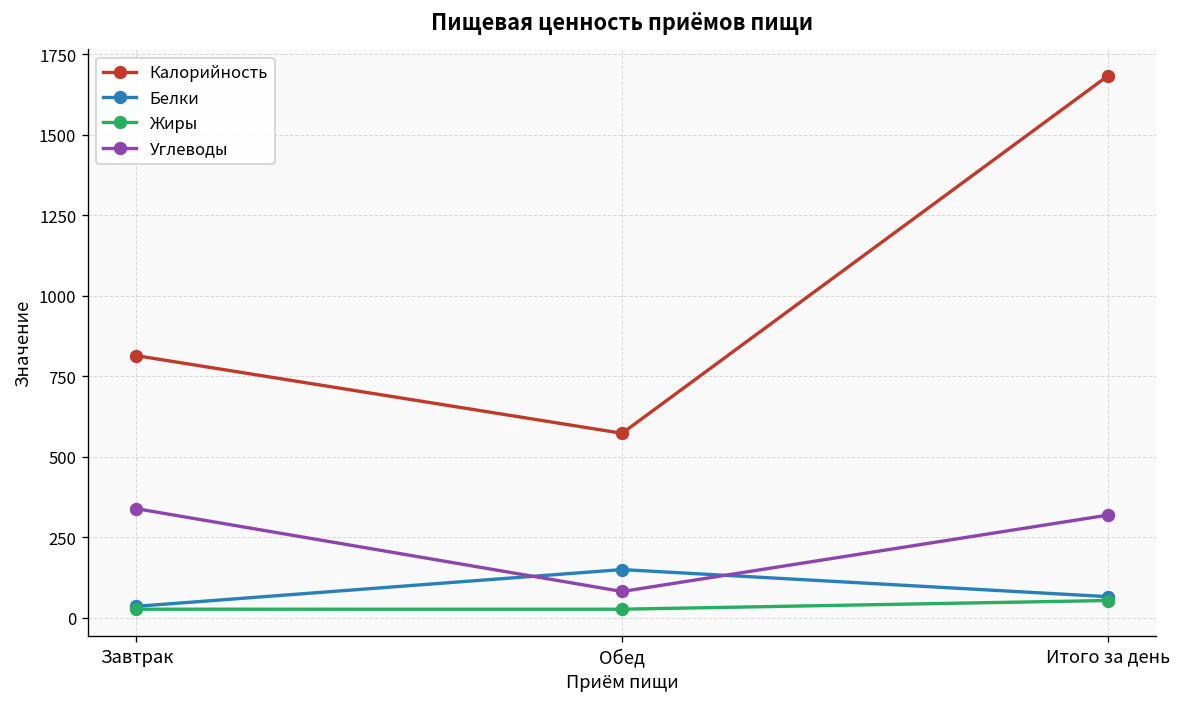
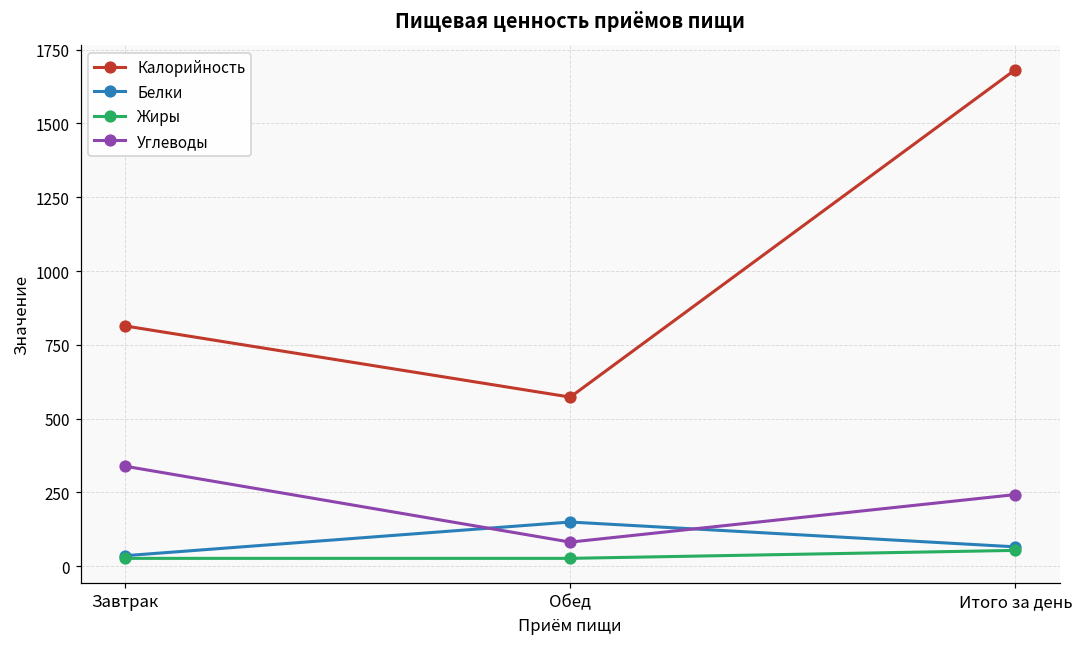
Углеводы, Итого за день: 320 -> 240
